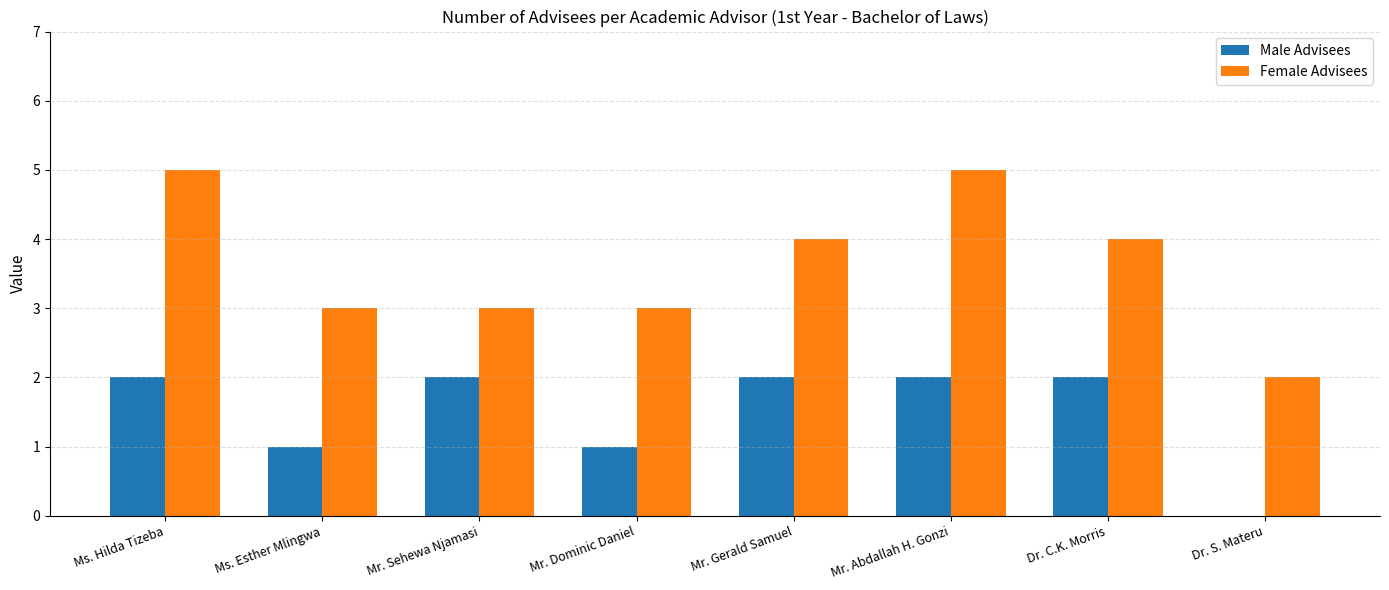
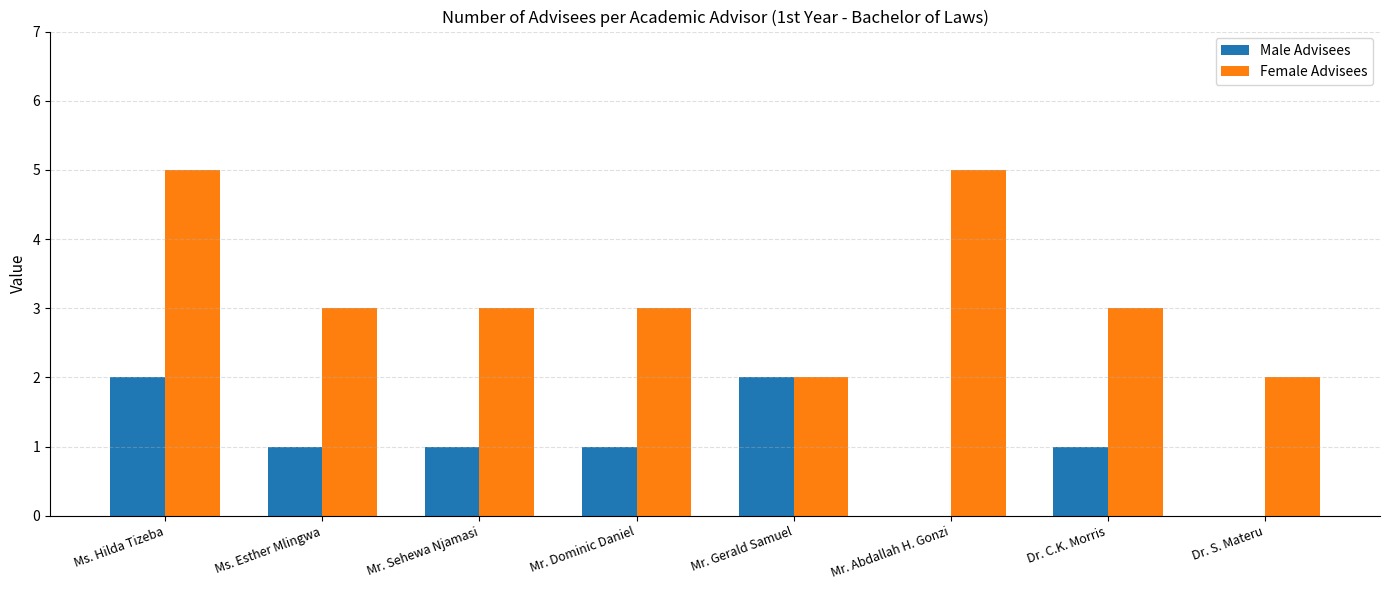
Male Advisees, Mr. Sehewa Njamasi: 2 -> 1
Female Advisees, Mr. Gerald Samuel: 4 -> 2
Male Advisees, Mr. Abdallah H. Gonzi: 2 -> 0
Male Advisees, Dr. C.K. Morris: 2 -> 1
Female Advisees, Dr. C.K. Morris: 4 -> 3
